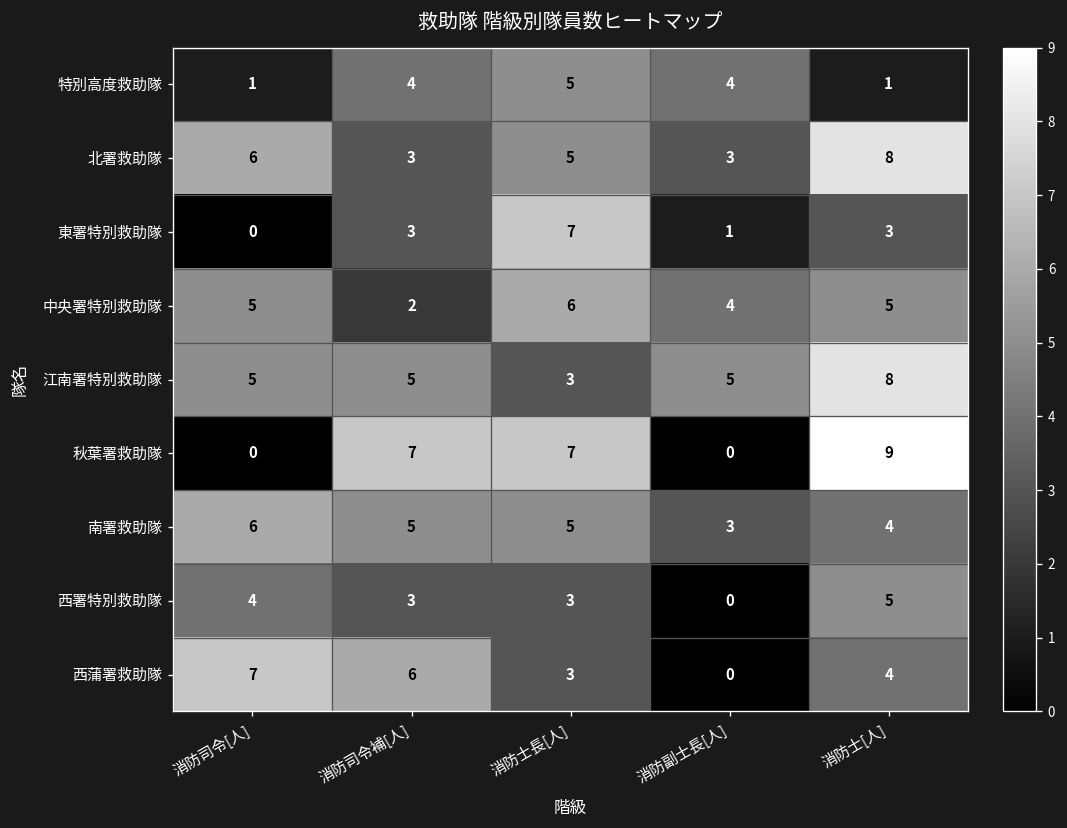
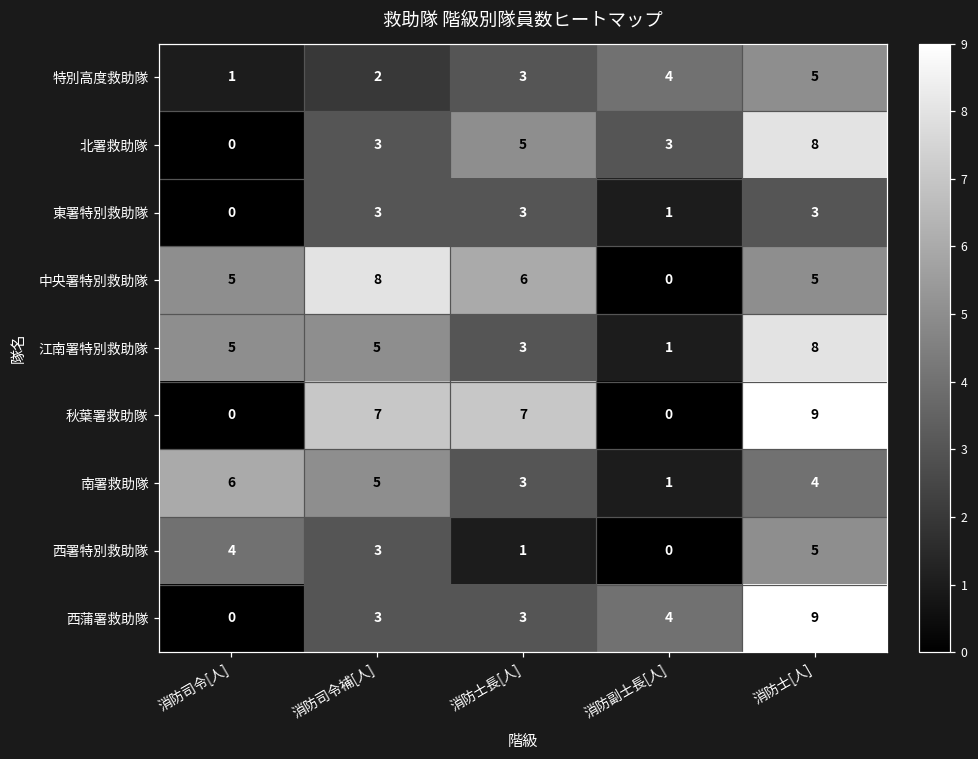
特別高度救助隊, 消防司令補[人]: 4 -> 2
特別高度救助隊, 消防士長[人]: 5 -> 3
特別高度救助隊, 消防士[人]: 1 -> 5
北署救助隊, 消防司令[人]: 6 -> 0
東署特別救助隊, 消防士長[人]: 7 -> 3
中央署特別救助隊, 消防司令補[人]: 2 -> 8
中央署特別救助隊, 消防副士長[人]: 4 -> 0
江南署特別救助隊, 消防副士長[人]: 5 -> 1
南署救助隊, 消防士長[人]: 5 -> 3
南署救助隊, 消防副士長[人]: 3 -> 1
西署特別救助隊, 消防士長[人]: 3 -> 1
西蒲署救助隊, 消防司令[人]: 7 -> 0
西蒲署救助隊, 消防司令補[人]: 6 -> 3
西蒲署救助隊, 消防副士長[人]: 0 -> 4
西蒲署救助隊, 消防士[人]: 4 -> 9
